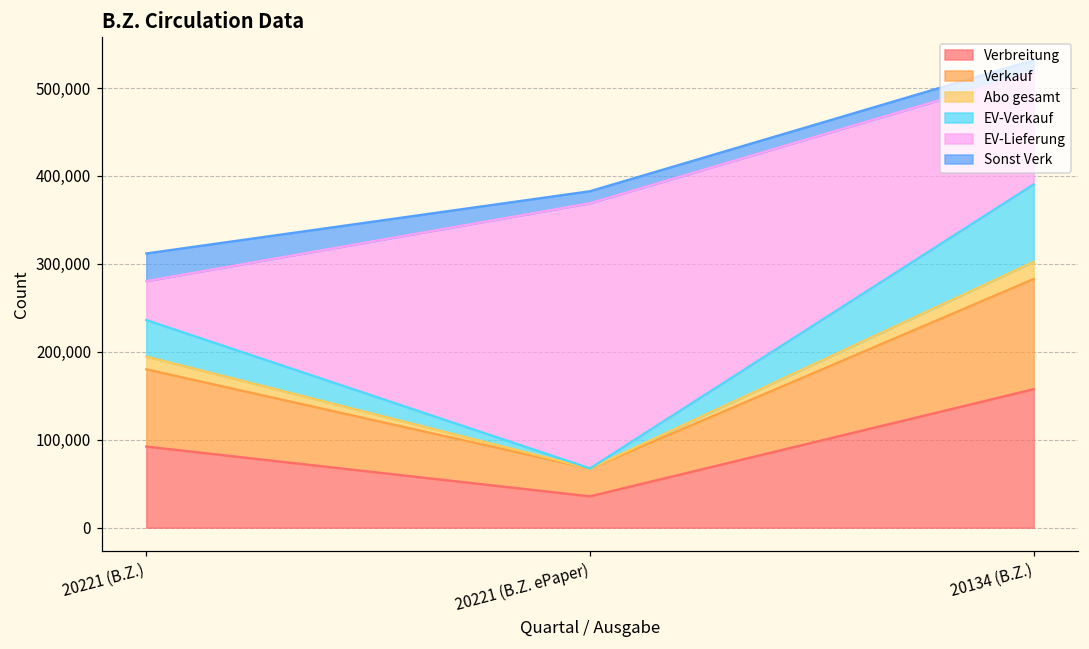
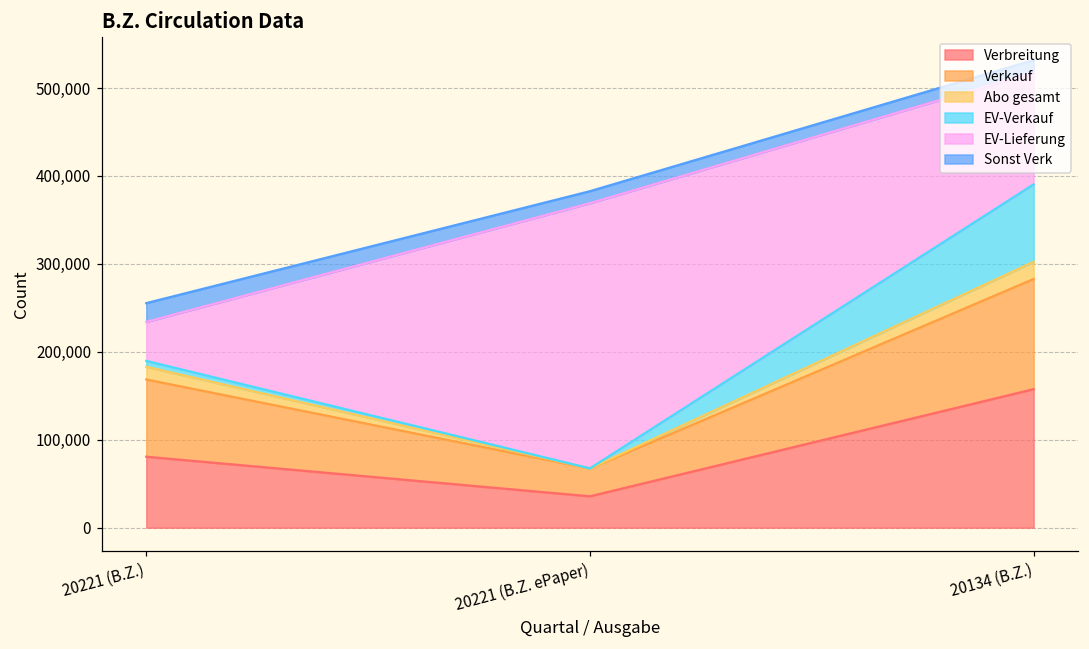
Verbreitung, 20221 (B.Z.): 90,000 -> 80,000
EV-Verkauf, 20221 (B.Z.): 40,000 -> 10,000
Sonst Verk, 20221 (B.Z.): 30,000 -> 20,000
